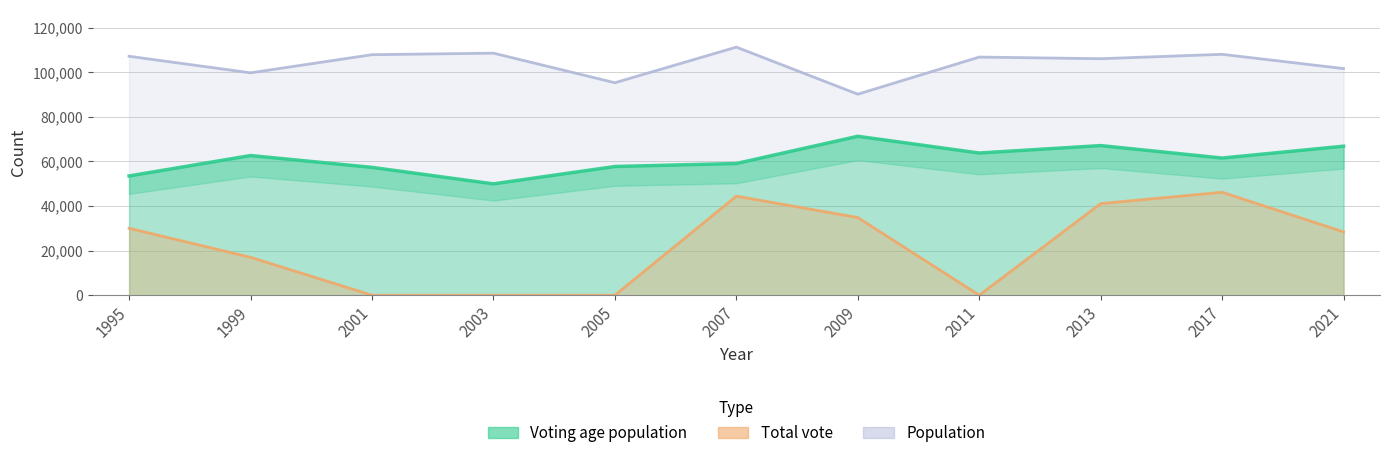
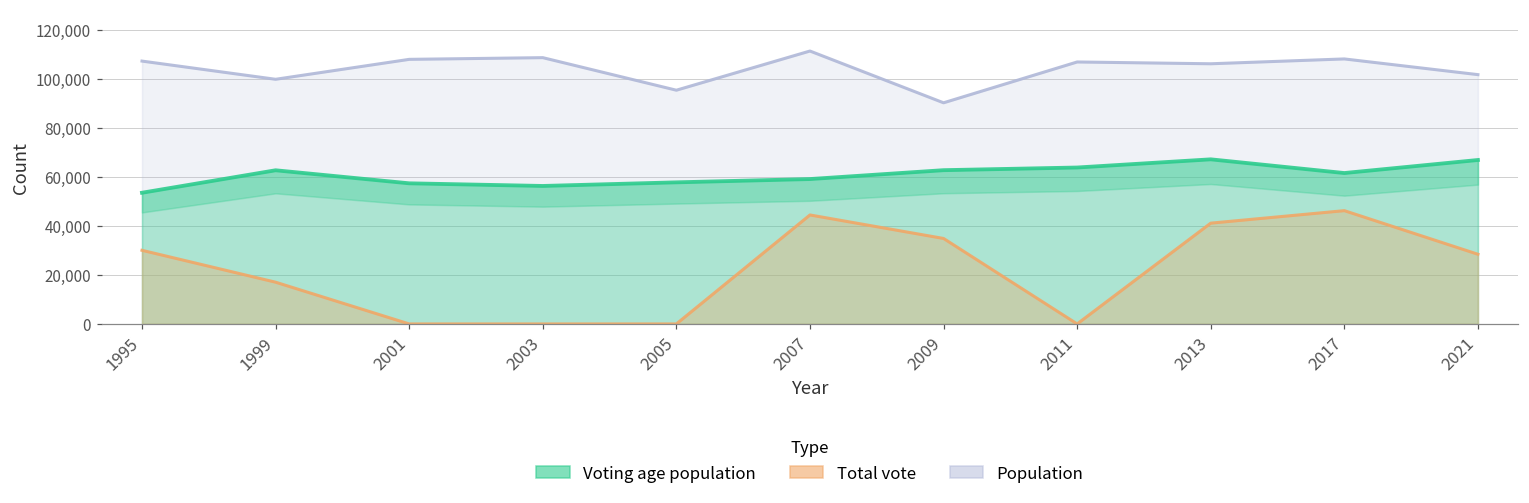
Voting age population, 2003: 50,000 -> 56,000
Voting age population, 2009: 71,000 -> 63,000
